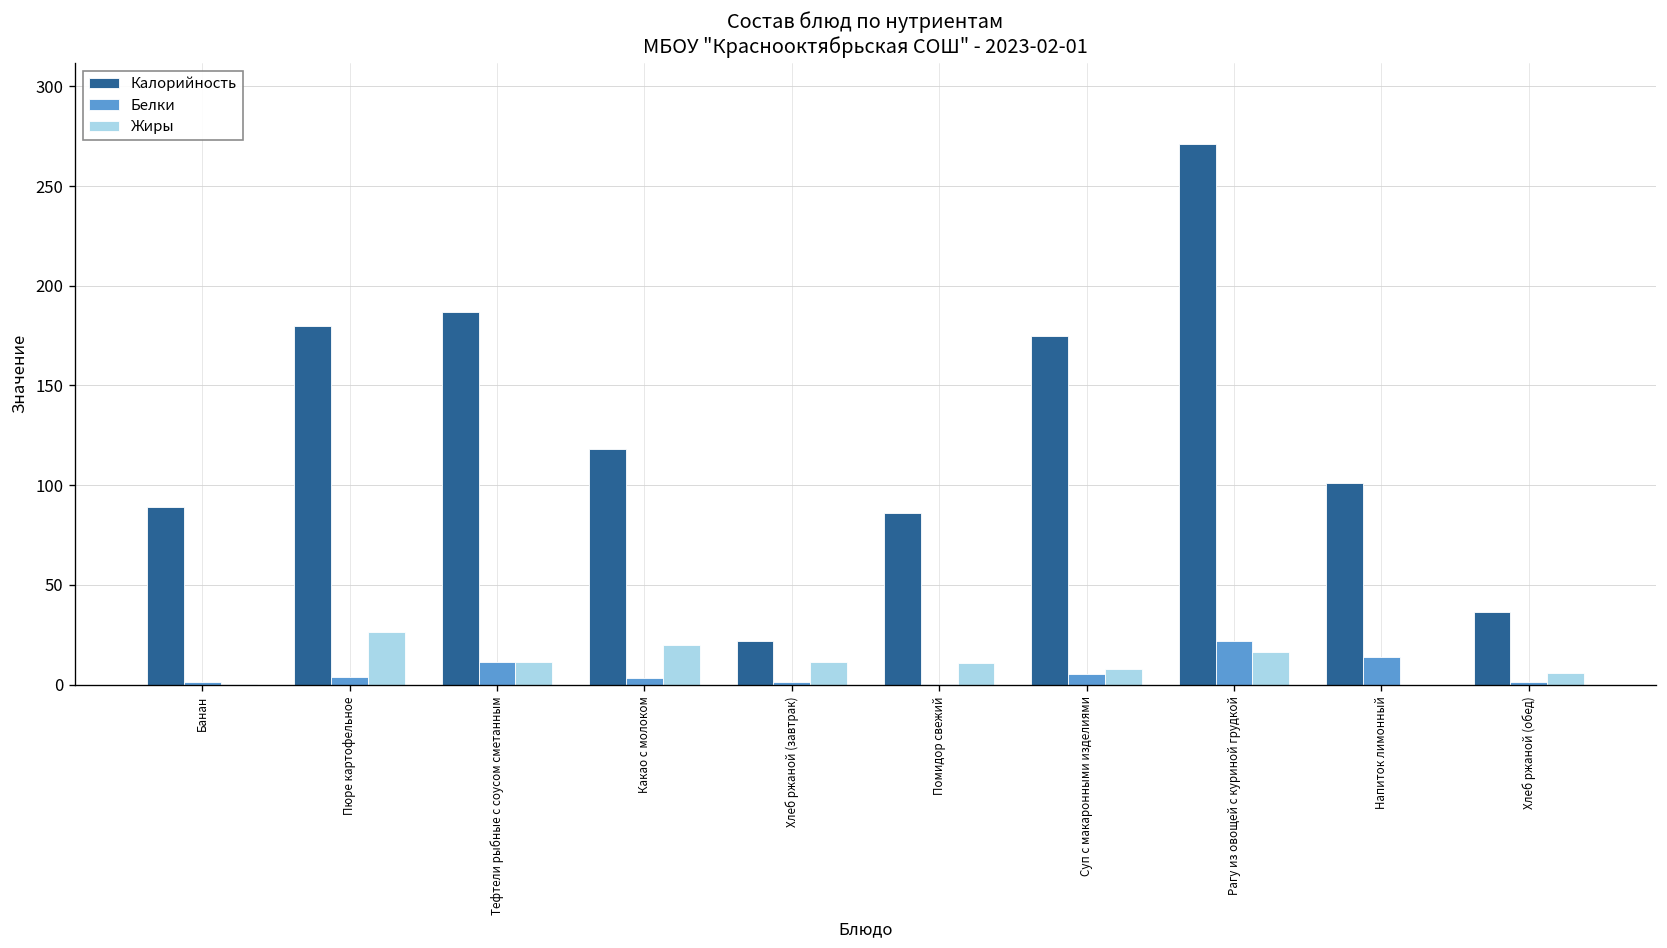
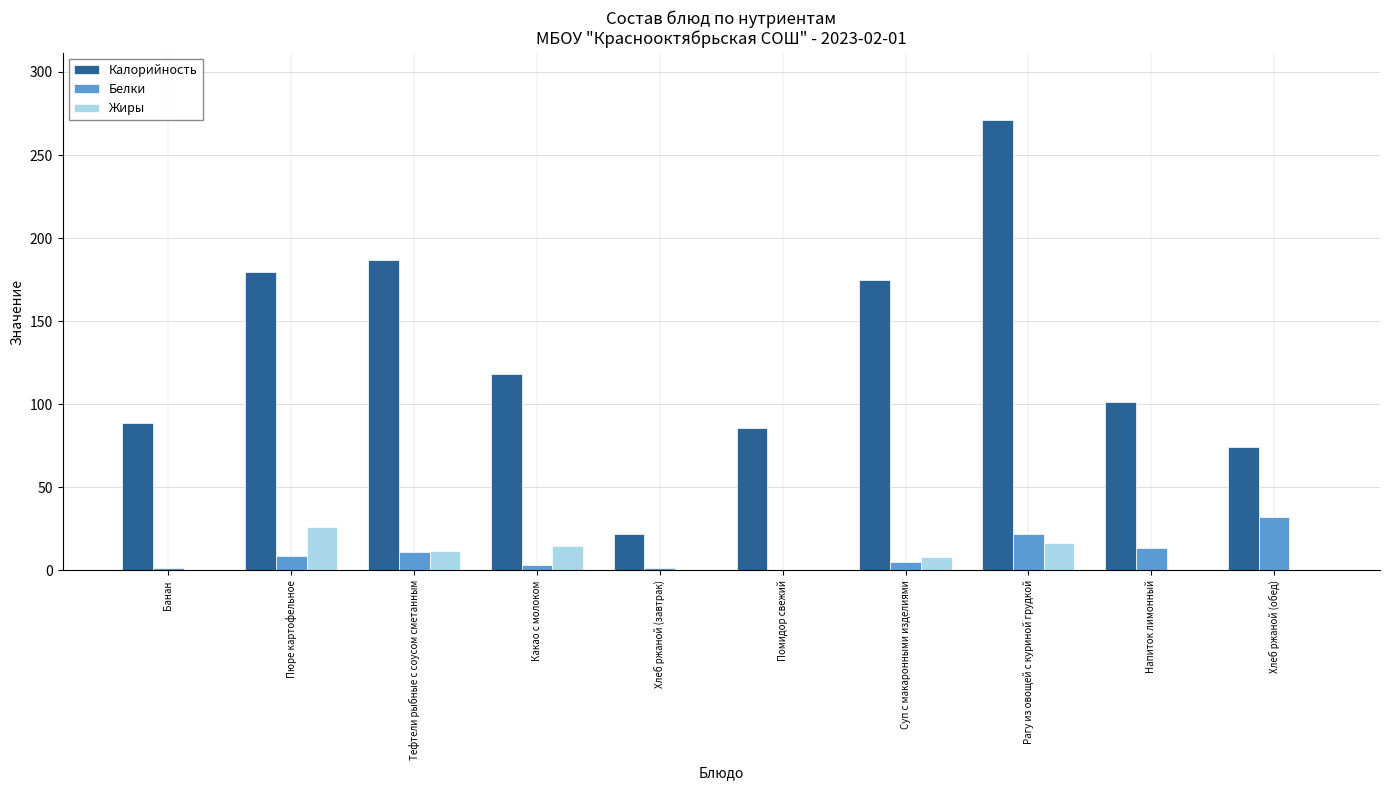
Белки, Пюре картофельное: 4 -> 9
Жиры, Какао с молоком: 20 -> 15
Жиры, Хлеб ржаной (завтрак): 12 -> 0
Жиры, Помидор свежий: 11 -> 0
Калорийность, Хлеб ржаной (обед): 36 -> 74
Белки, Хлеб ржаной (обед): 1 -> 32
Жиры, Хлеб ржаной (обед): 6 -> 0
